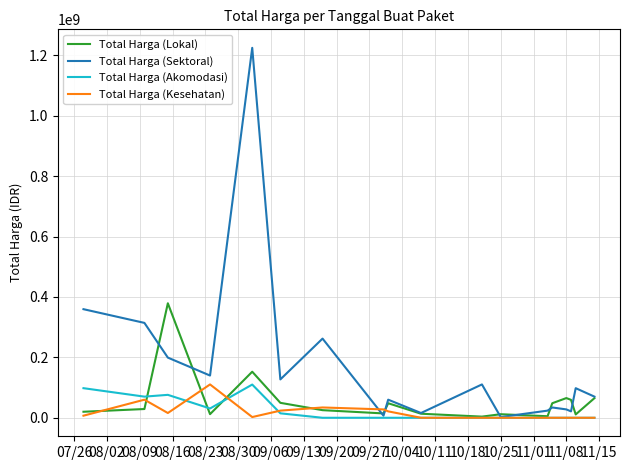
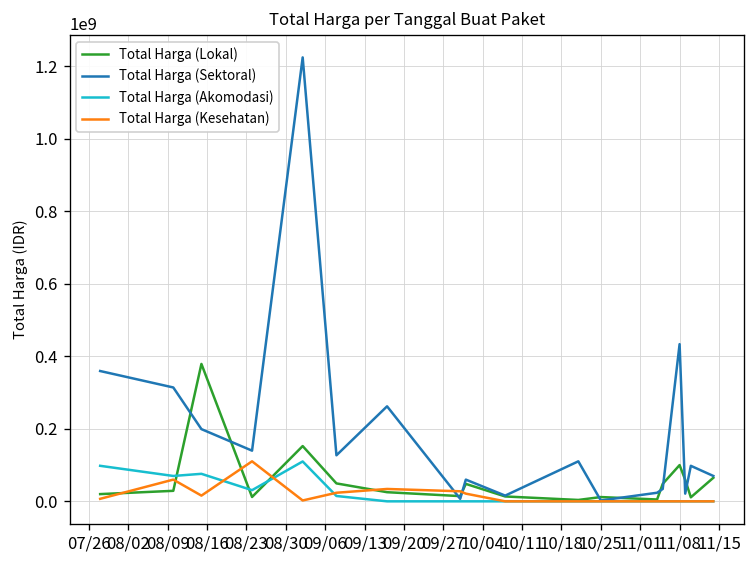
Total Harga (Lokal), 11/08: 70000000 -> 100000000
Total Harga (Sektoral), 11/08: 30000000 -> 430000000
